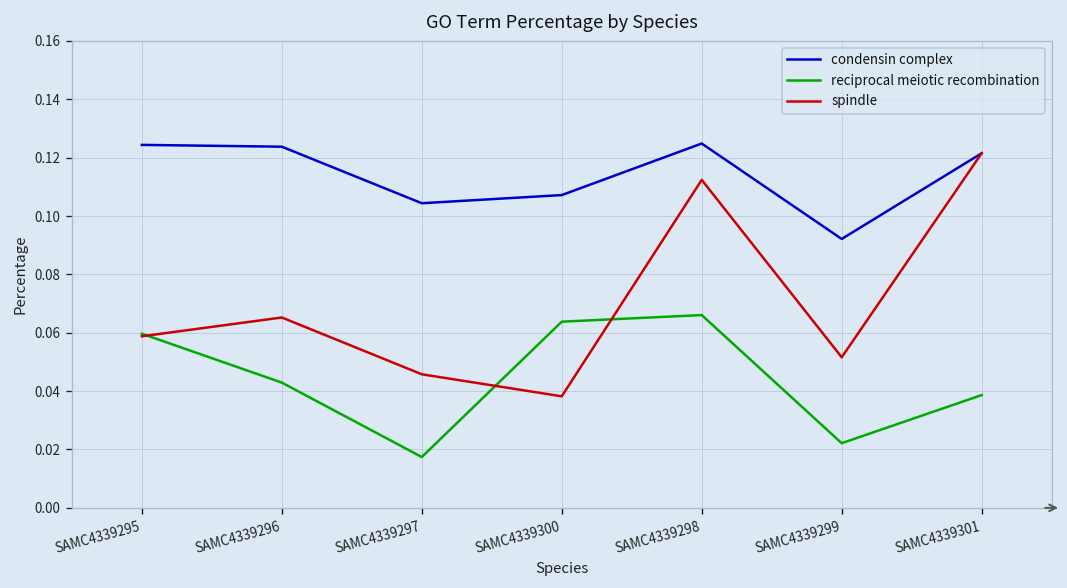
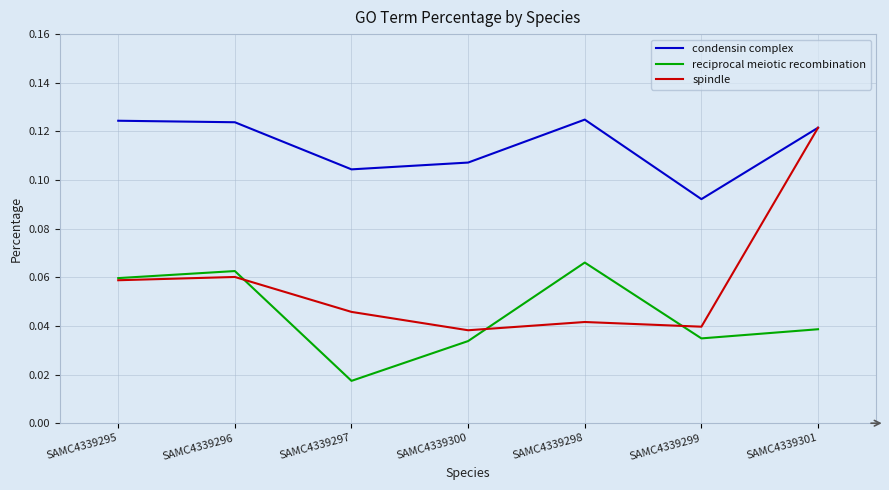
reciprocal meiotic recombination, SAMC4339296: 0.043 -> 0.063
spindle, SAMC4339296: 0.065 -> 0.060
reciprocal meiotic recombination, SAMC4339300: 0.064 -> 0.034
spindle, SAMC4339298: 0.112 -> 0.042
reciprocal meiotic recombination, SAMC4339299: 0.022 -> 0.035
spindle, SAMC4339299: 0.052 -> 0.040
